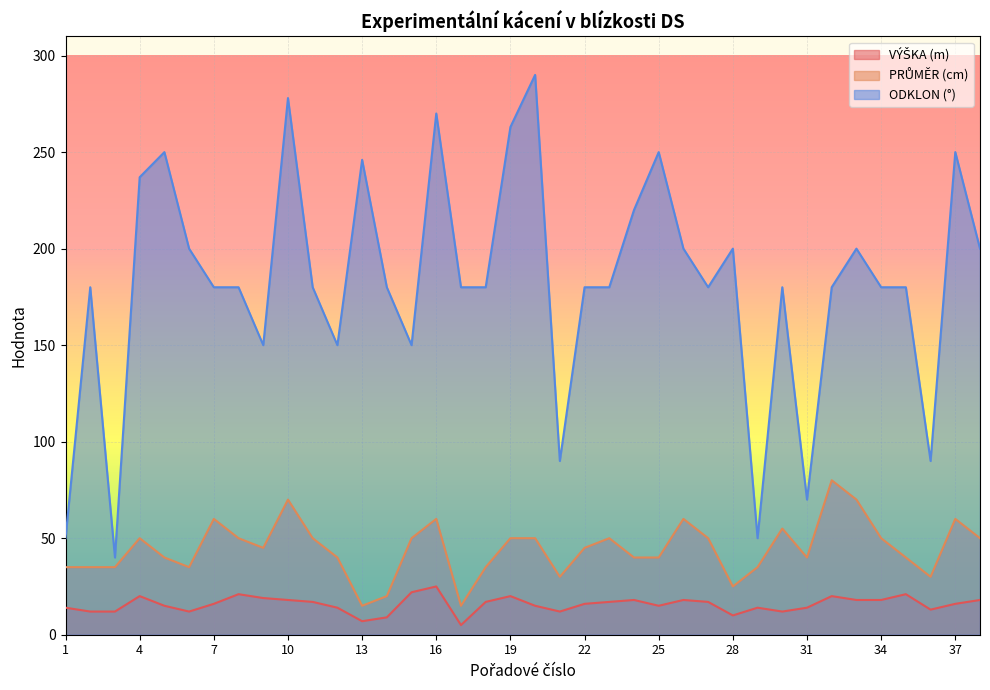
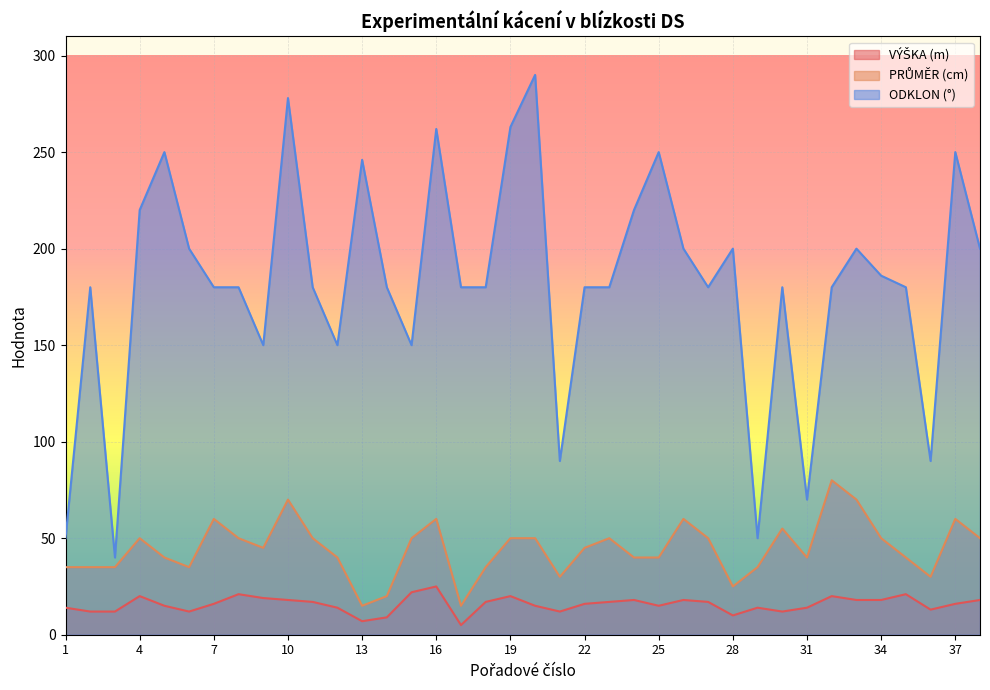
ODKLON (°), 4: 237 -> 220
ODKLON (°), 16: 270 -> 262
ODKLON (°), 34: 180 -> 186
